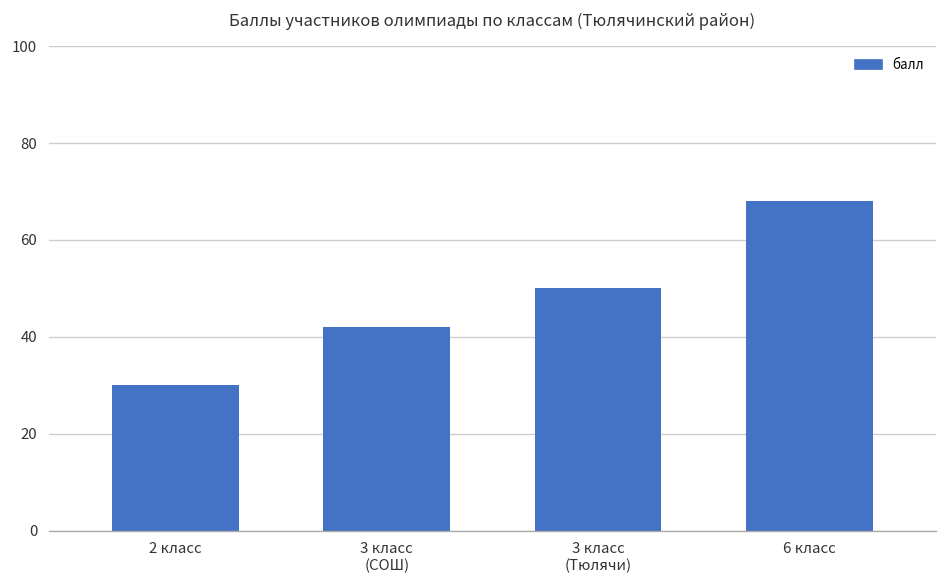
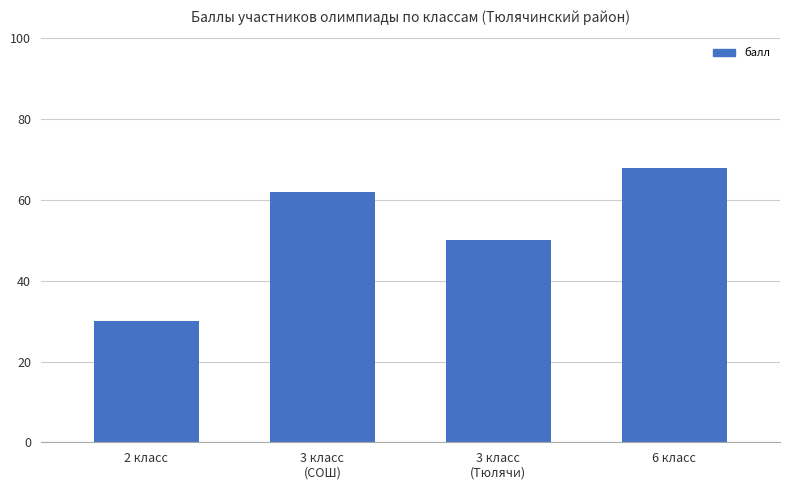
3 класс (СОШ): 42 -> 62
